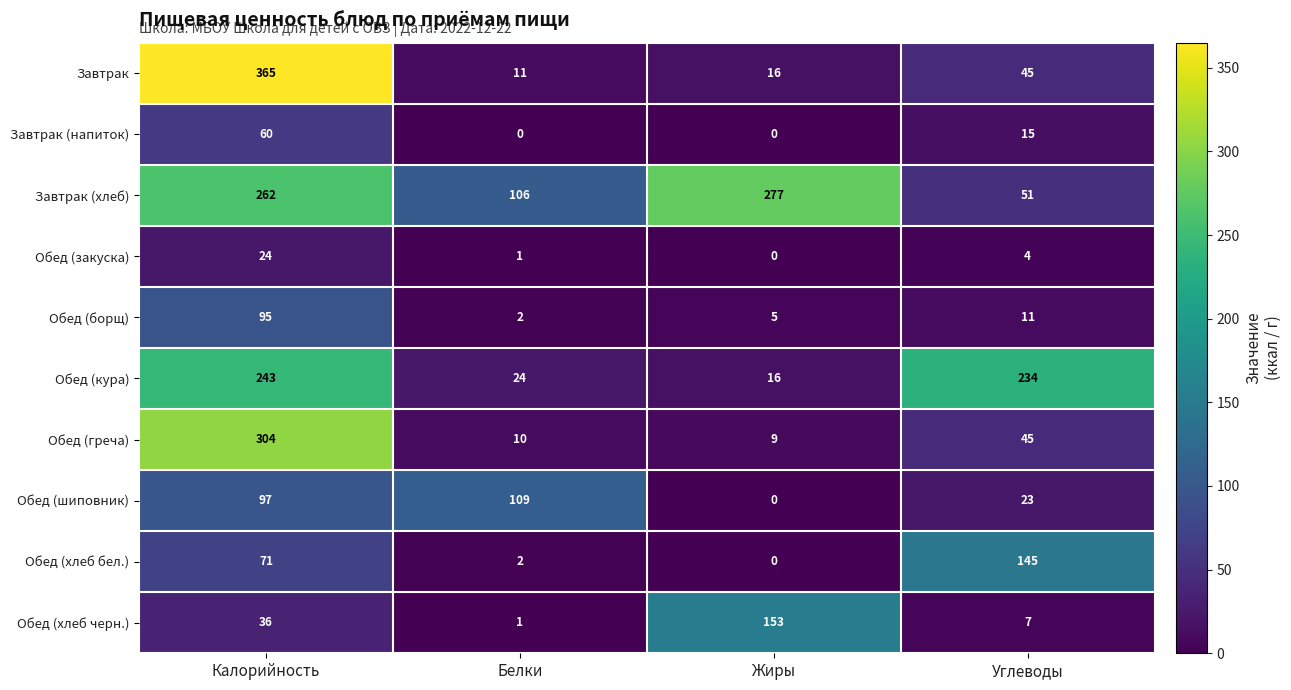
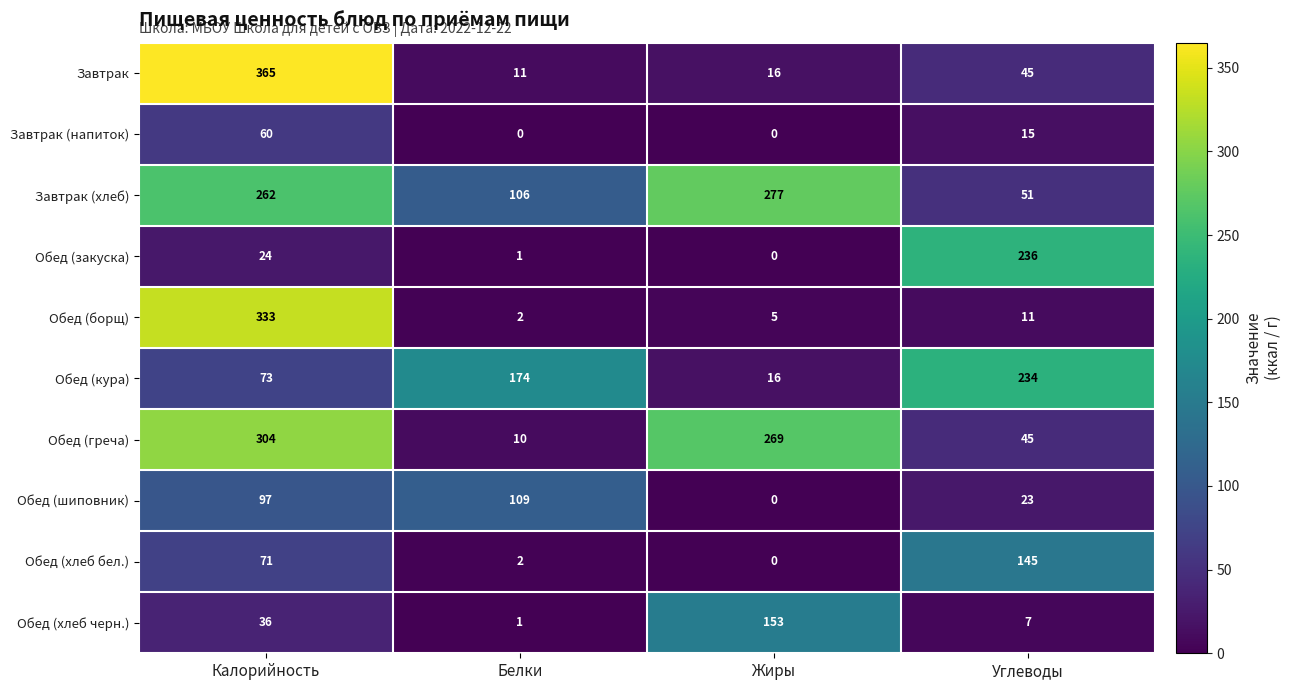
Обед (закуска), Углеводы: 4 -> 236
Обед (борщ), Калорийность: 95 -> 333
Обед (кура), Калорийность: 243 -> 73
Обед (кура), Белки: 24 -> 174
Обед (греча), Жиры: 9 -> 269
